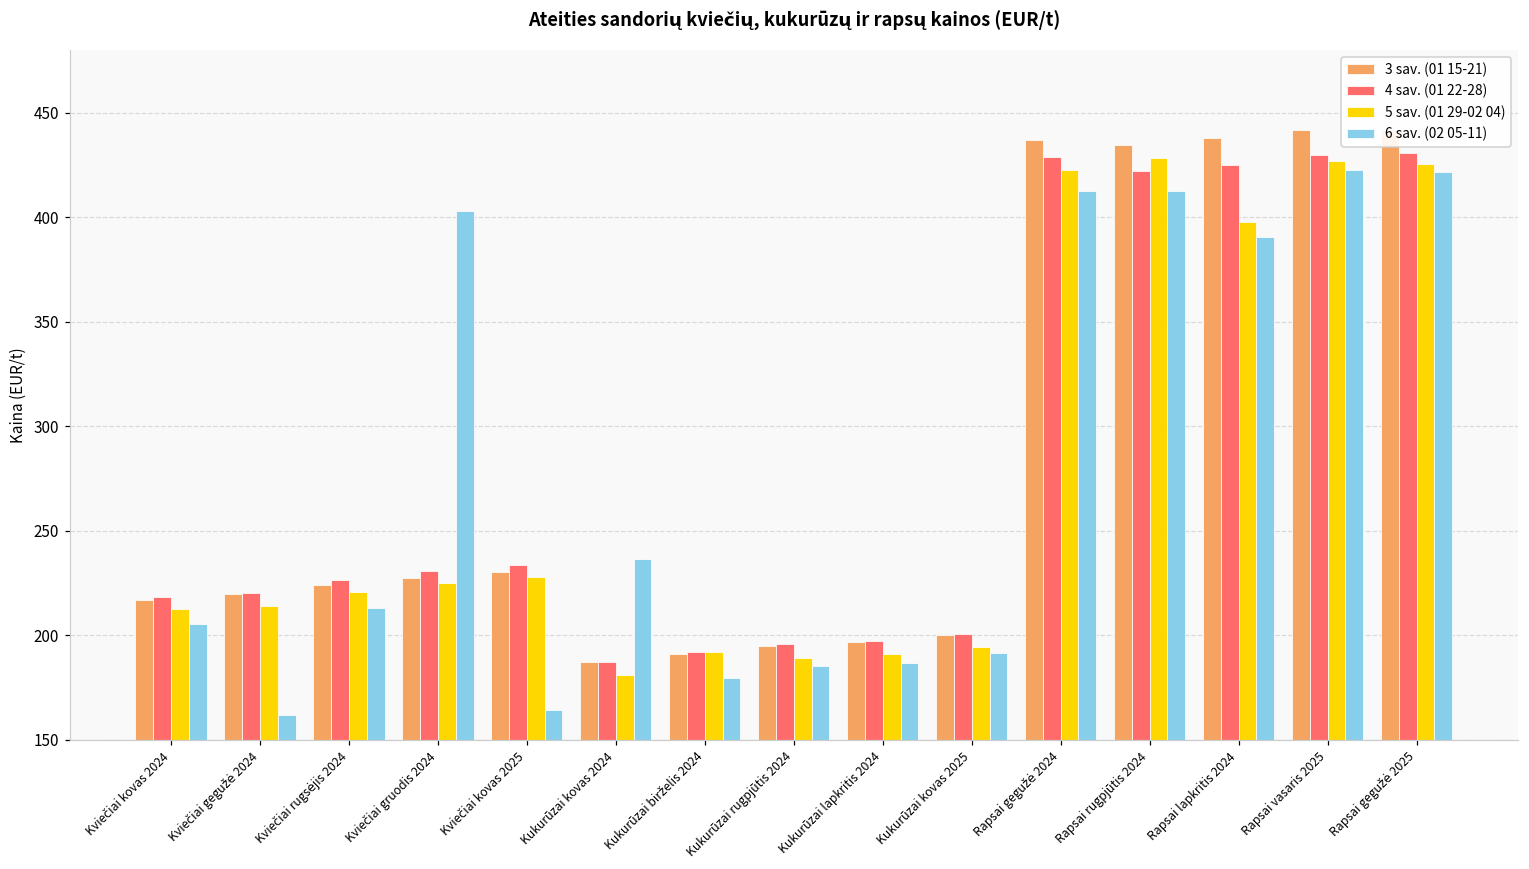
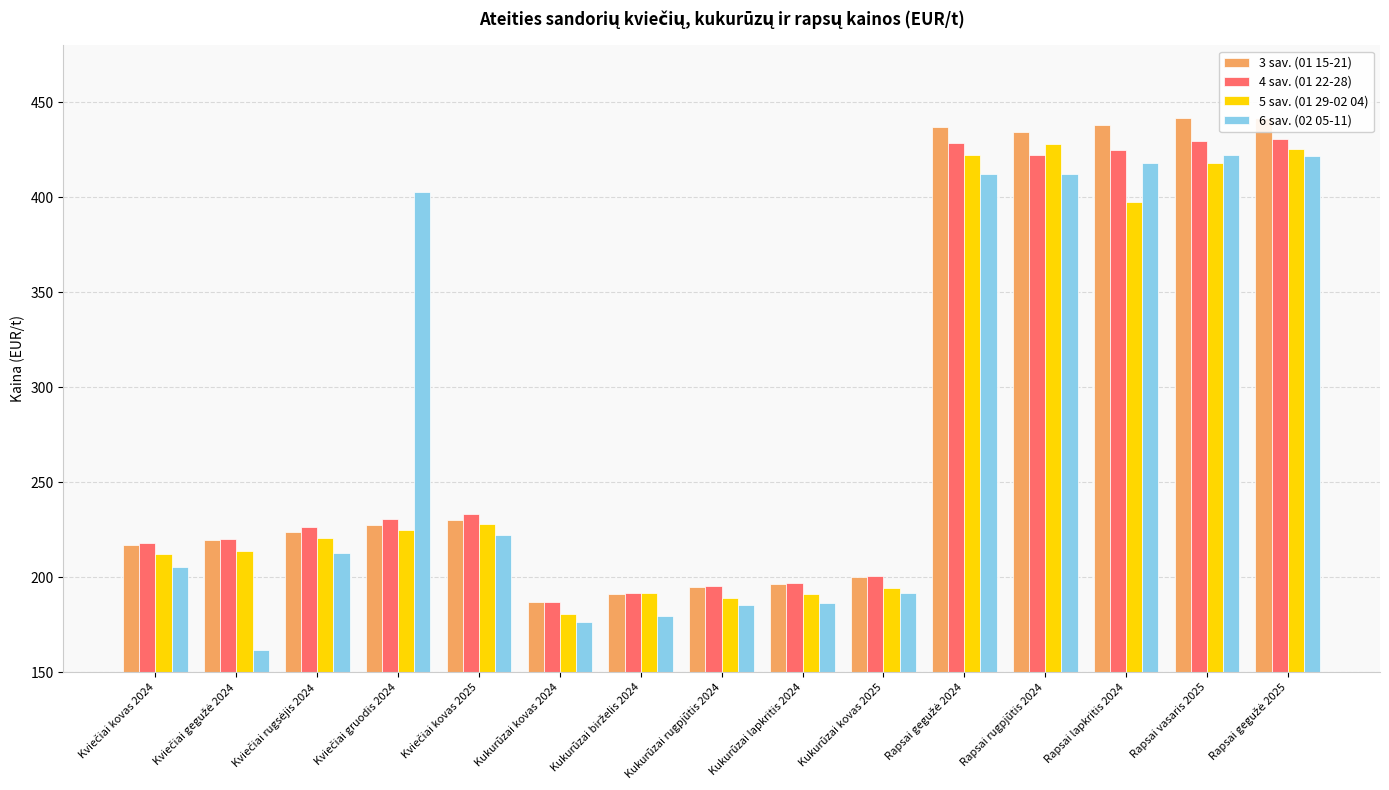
6 sav. (02 05-11), Kviečiai kovas 2025: 164 -> 223
6 sav. (02 05-11), Kukurūzai kovas 2024: 236 -> 177
6 sav. (02 05-11), Rapsai lapkritis 2024: 391 -> 418
5 sav. (01 29-02 04), Rapsai vasaris 2025: 427 -> 418
